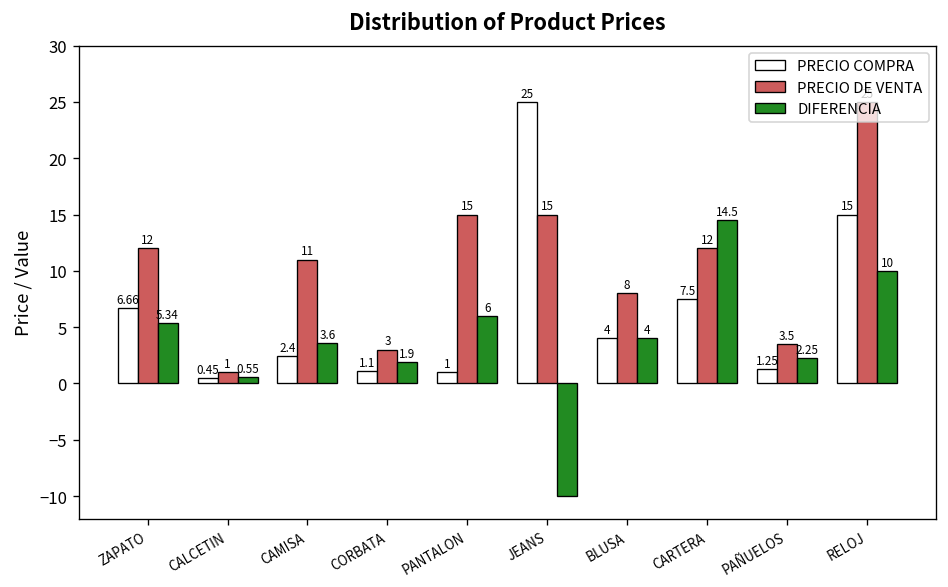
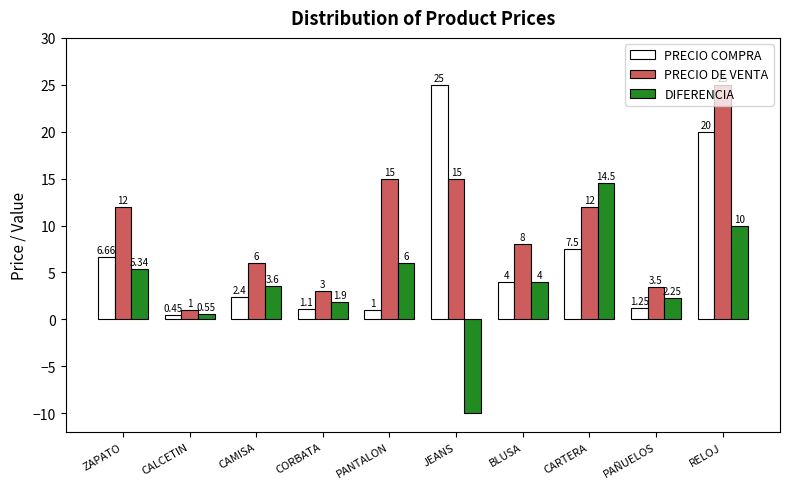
PRECIO DE VENTA, CAMISA: 11 -> 6
PRECIO COMPRA, RELOJ: 15 -> 20
